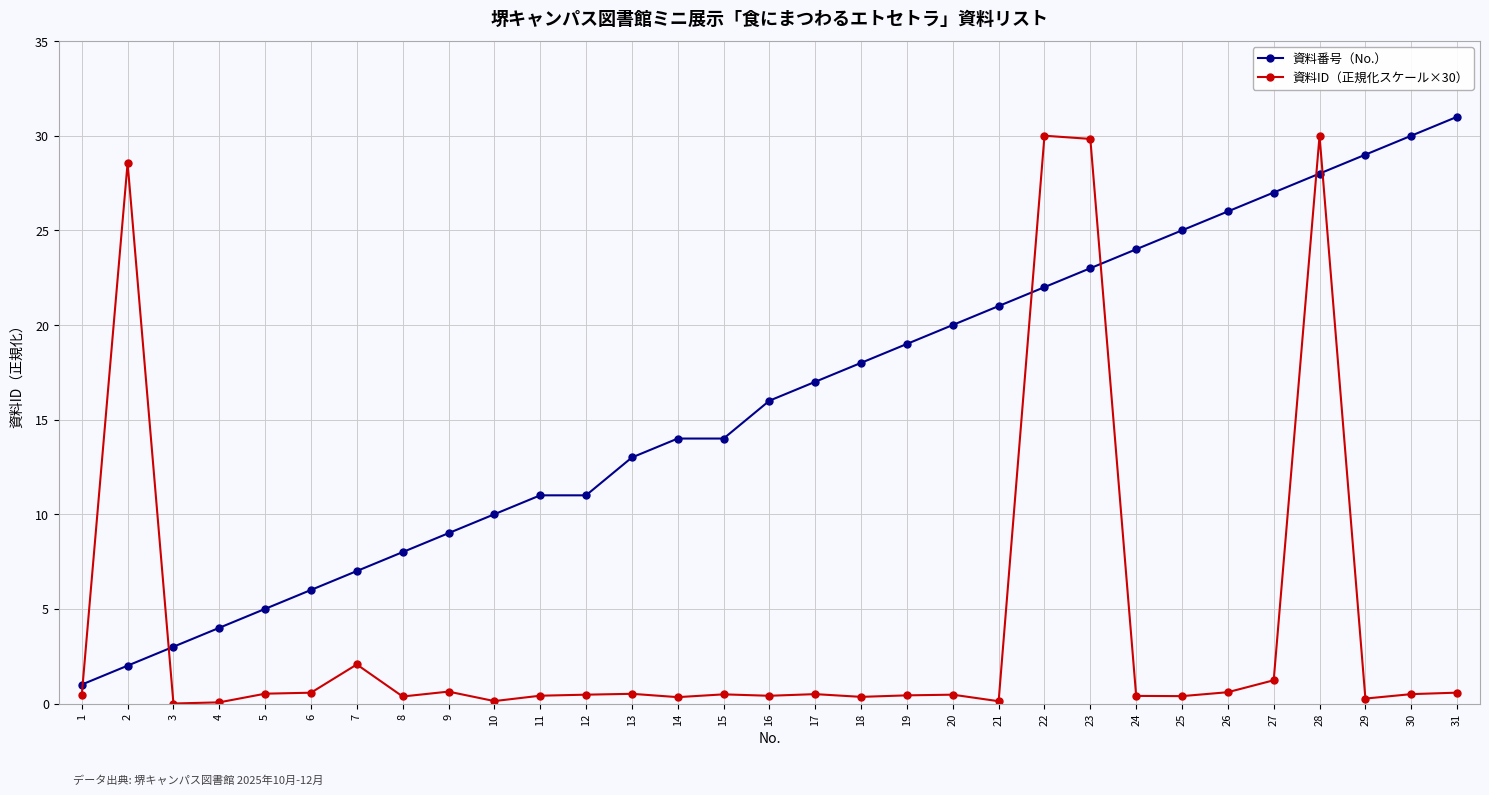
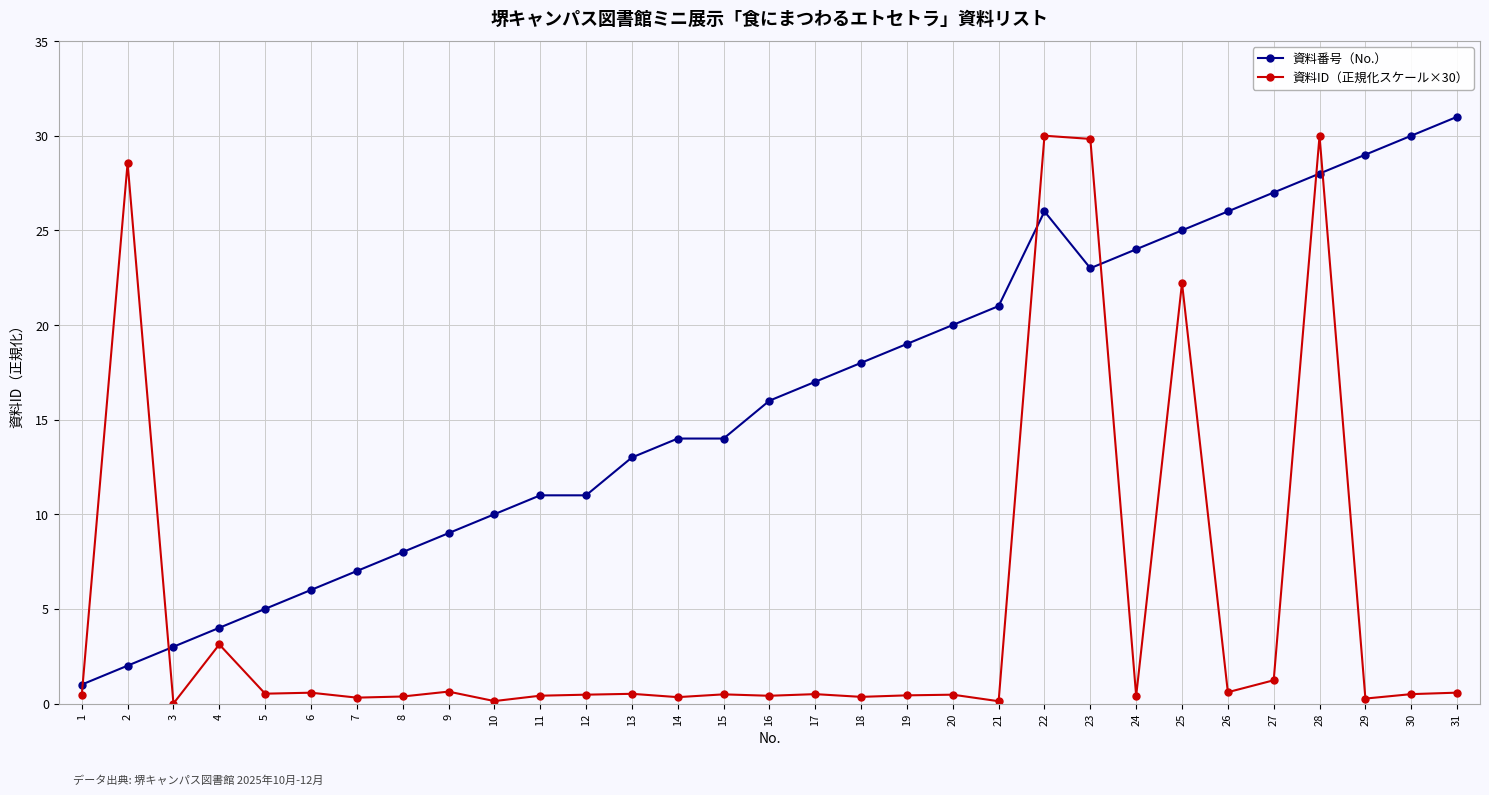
資料ID（正規化スケール×30）, 4: 0.1 -> 3.1
資料ID（正規化スケール×30）, 7: 2.1 -> 0.3
資料番号（No.）, 22: 22 -> 26
資料ID（正規化スケール×30）, 25: 0.4 -> 22.2
